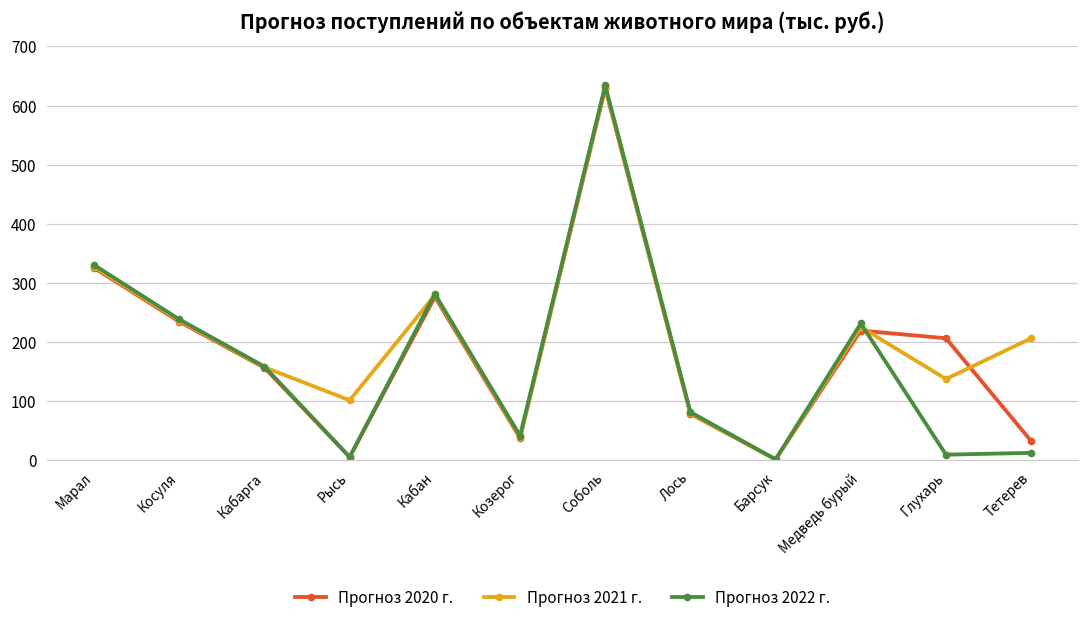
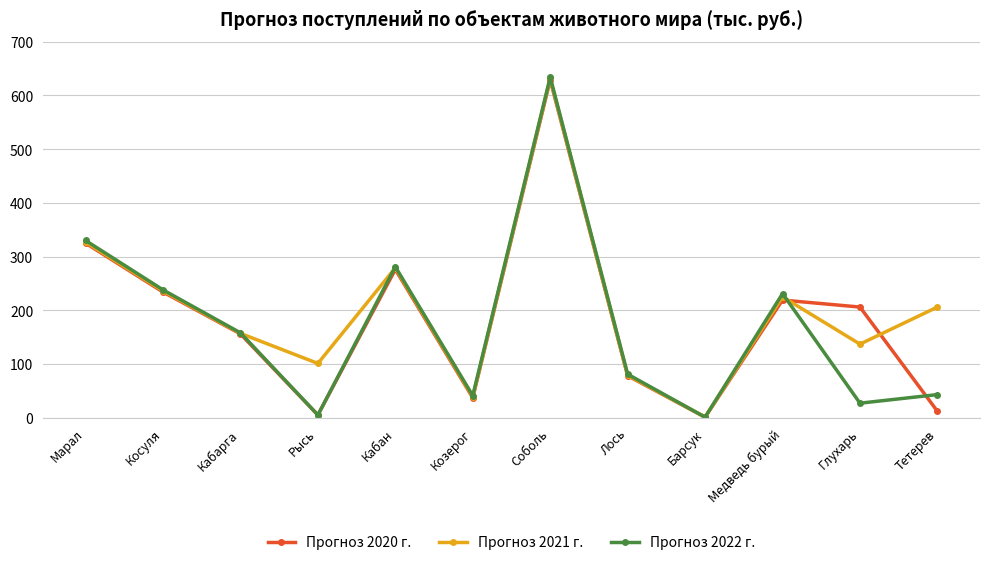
Прогноз 2022 г., Глухарь: 10 -> 30
Прогноз 2020 г., Тетерев: 30 -> 10
Прогноз 2022 г., Тетерев: 10 -> 40
